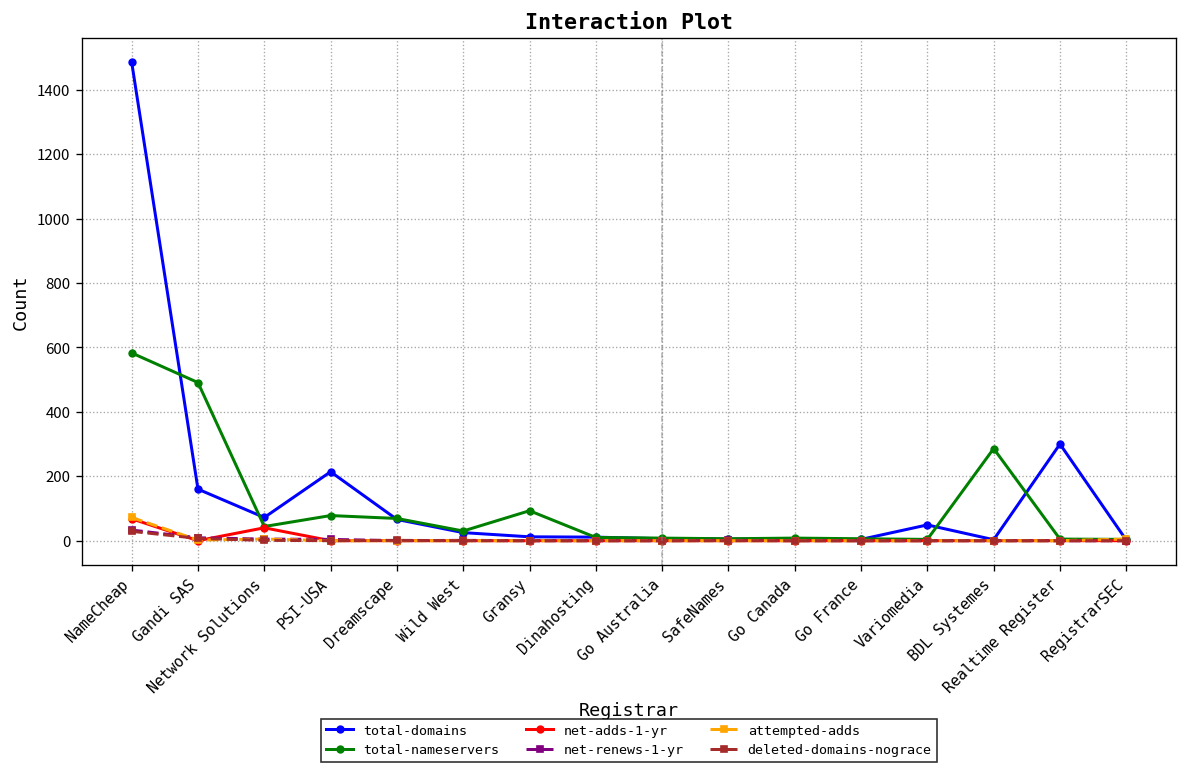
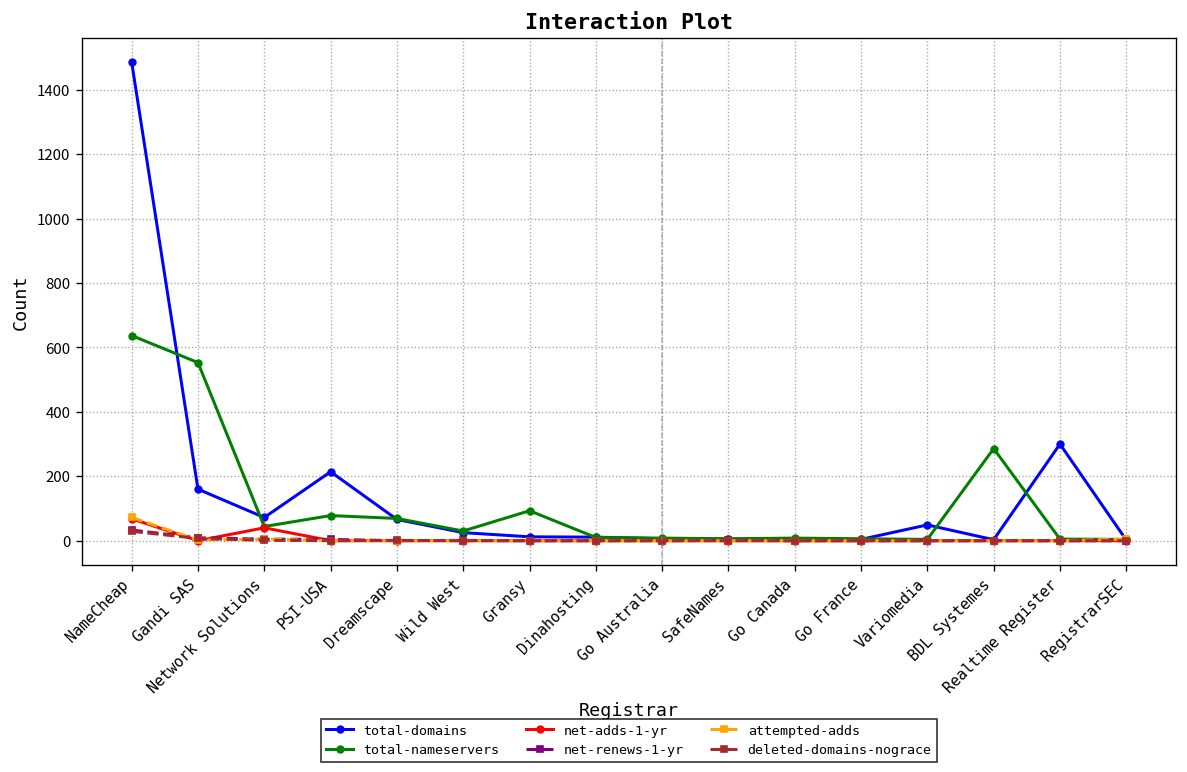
total-nameservers, NameCheap: 580 -> 640
total-nameservers, Gandi SAS: 490 -> 550
